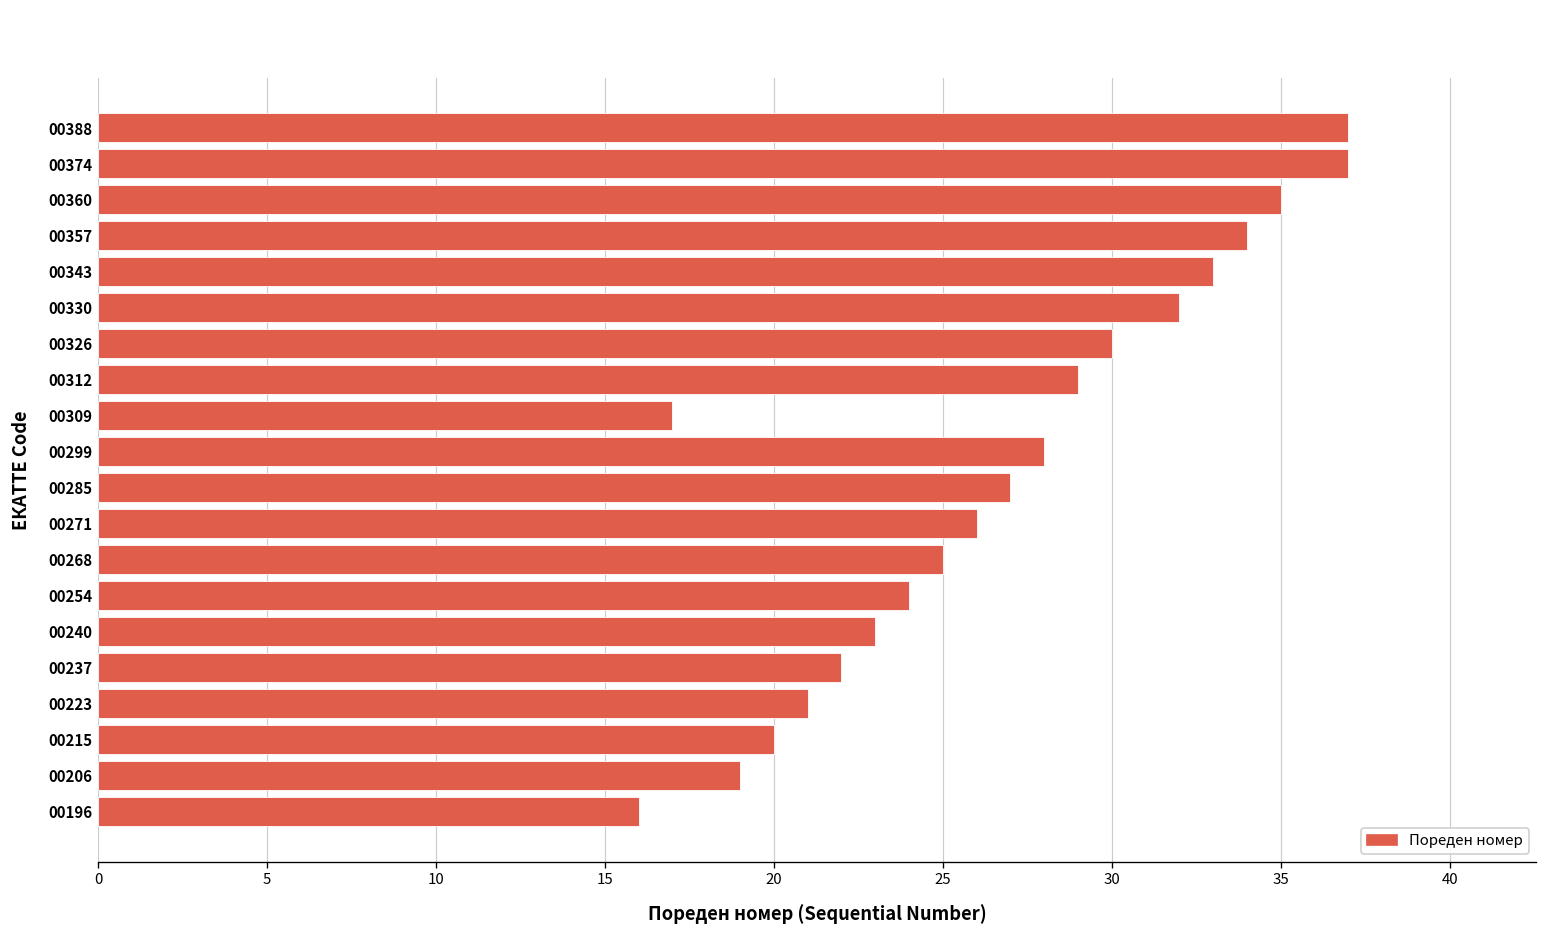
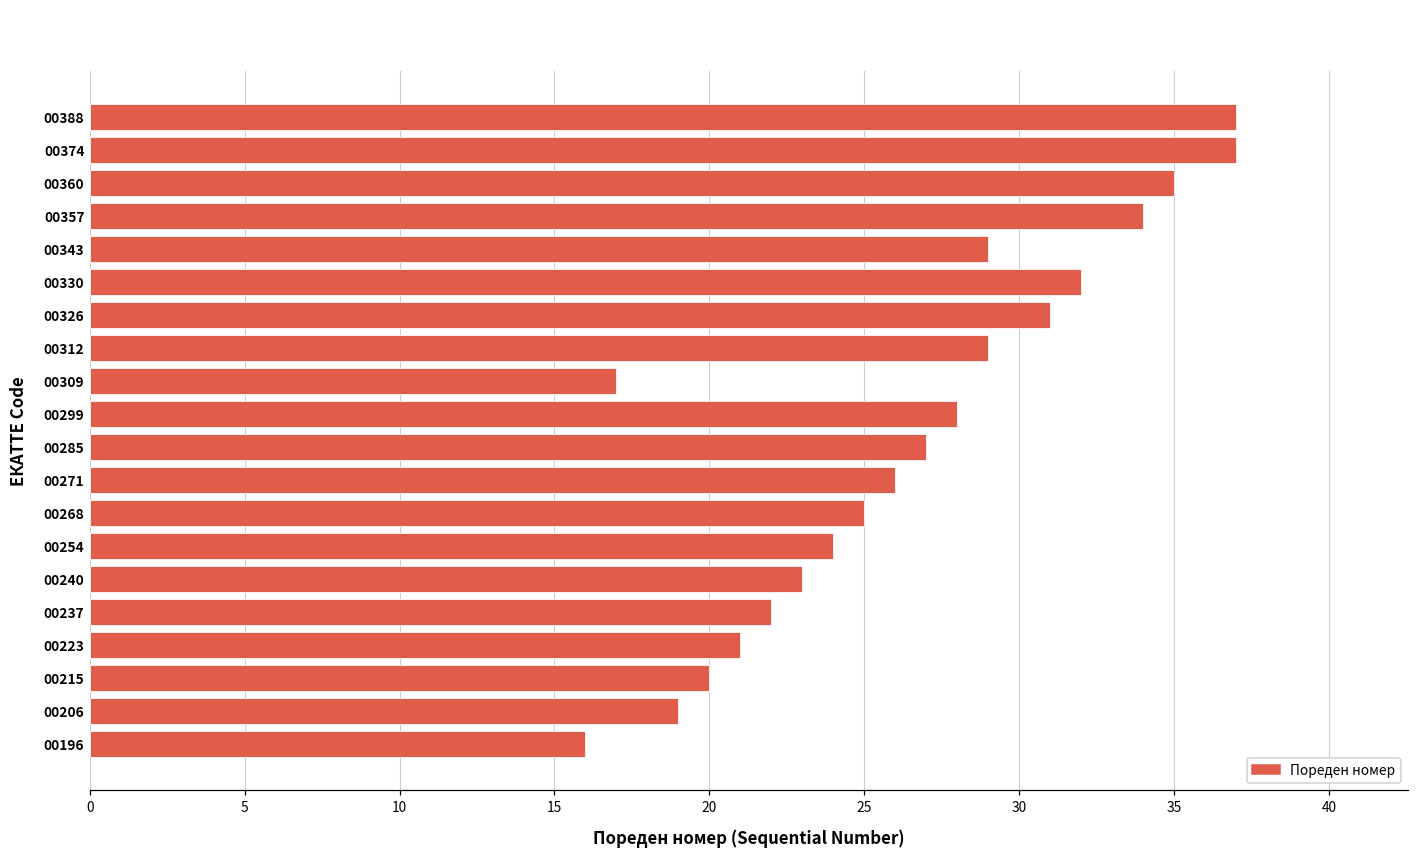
00343: 33 -> 29
00326: 30 -> 31
